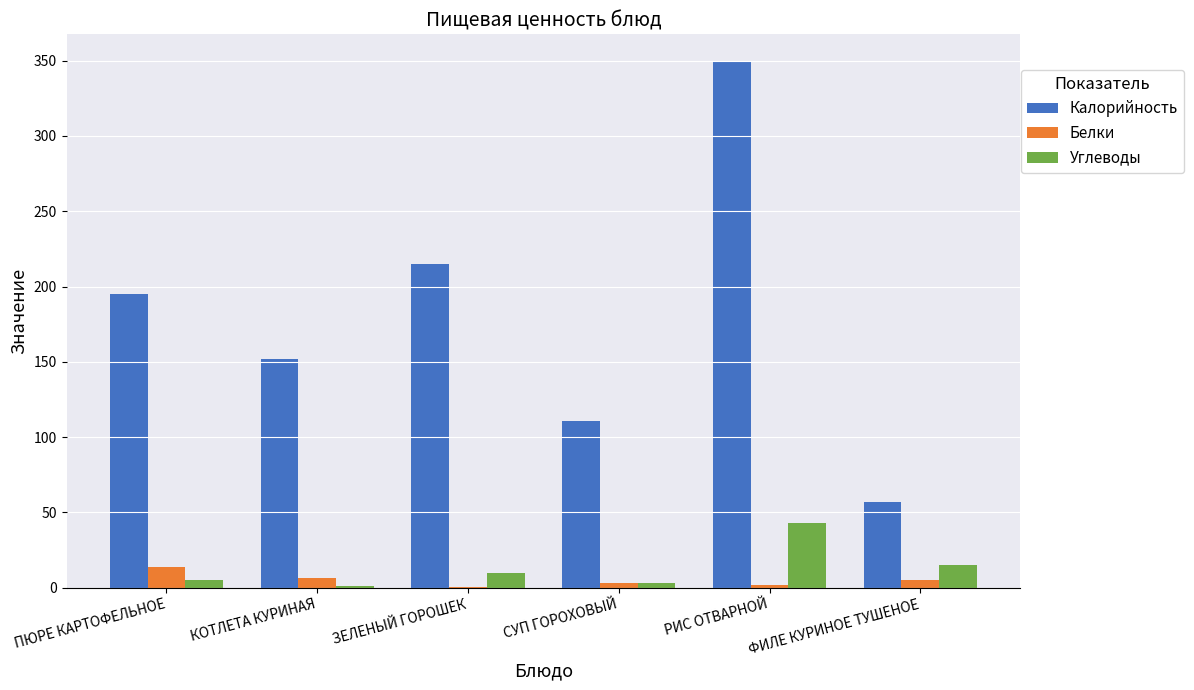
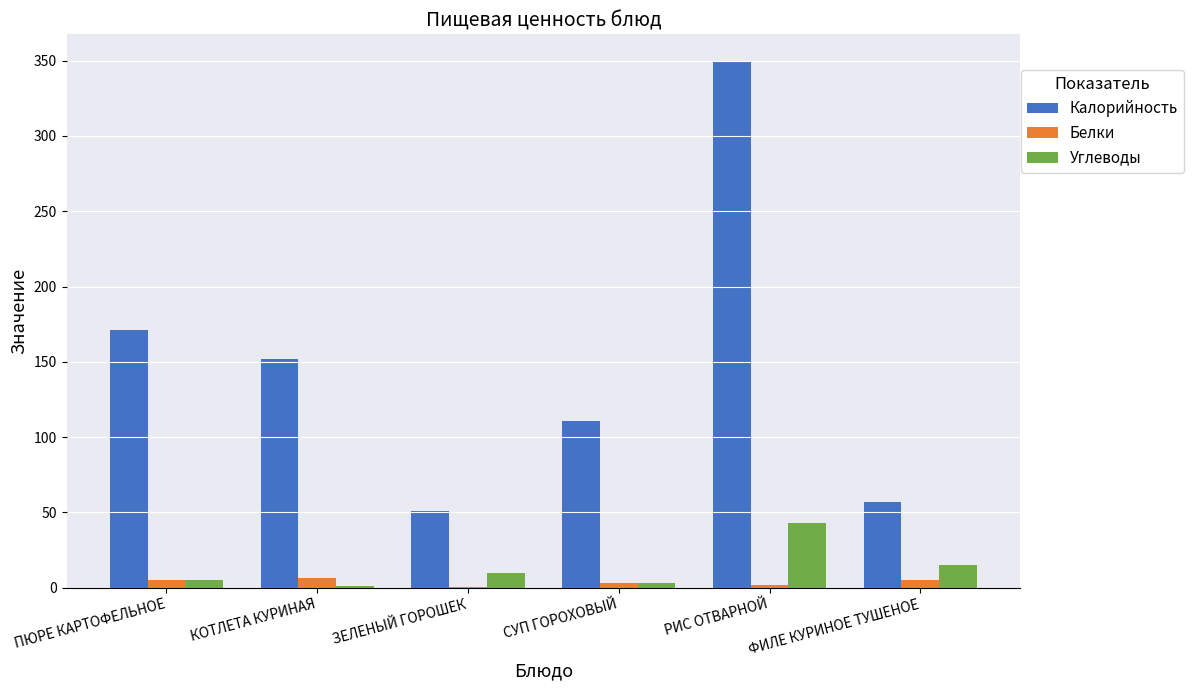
Калорийность, ПЮРЕ КАРТОФЕЛЬНОЕ: 195 -> 171
Белки, ПЮРЕ КАРТОФЕЛЬНОЕ: 14 -> 5
Калорийность, ЗЕЛЕНЫЙ ГОРОШЕК: 215 -> 51
